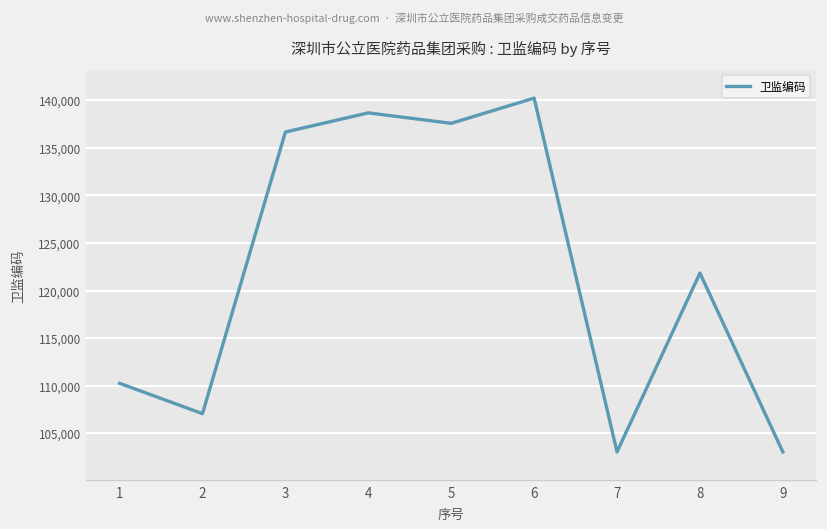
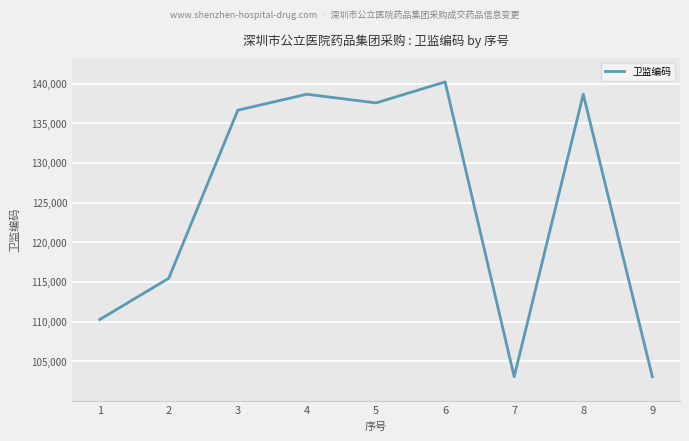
2: 107,000 -> 115,000
8: 122,000 -> 139,000
